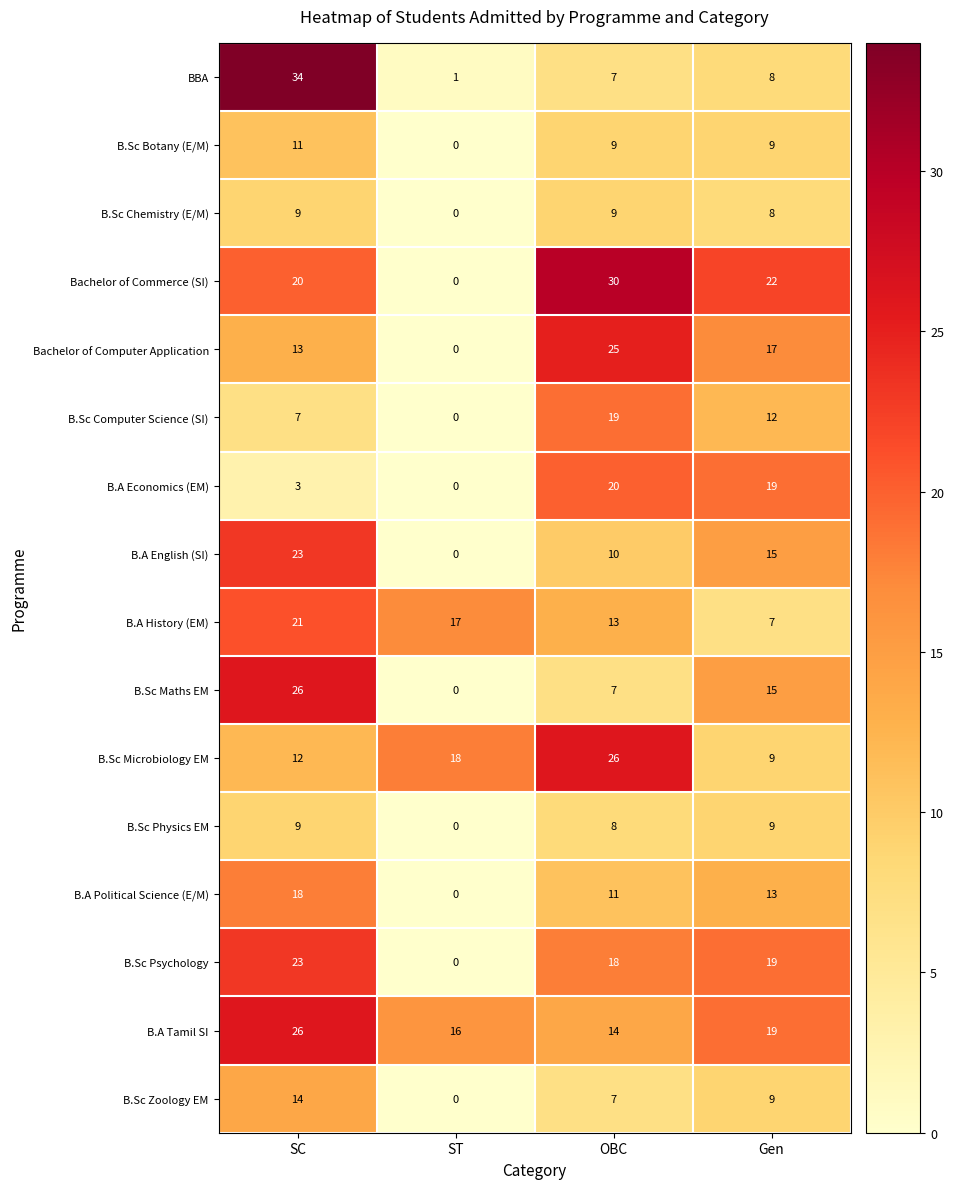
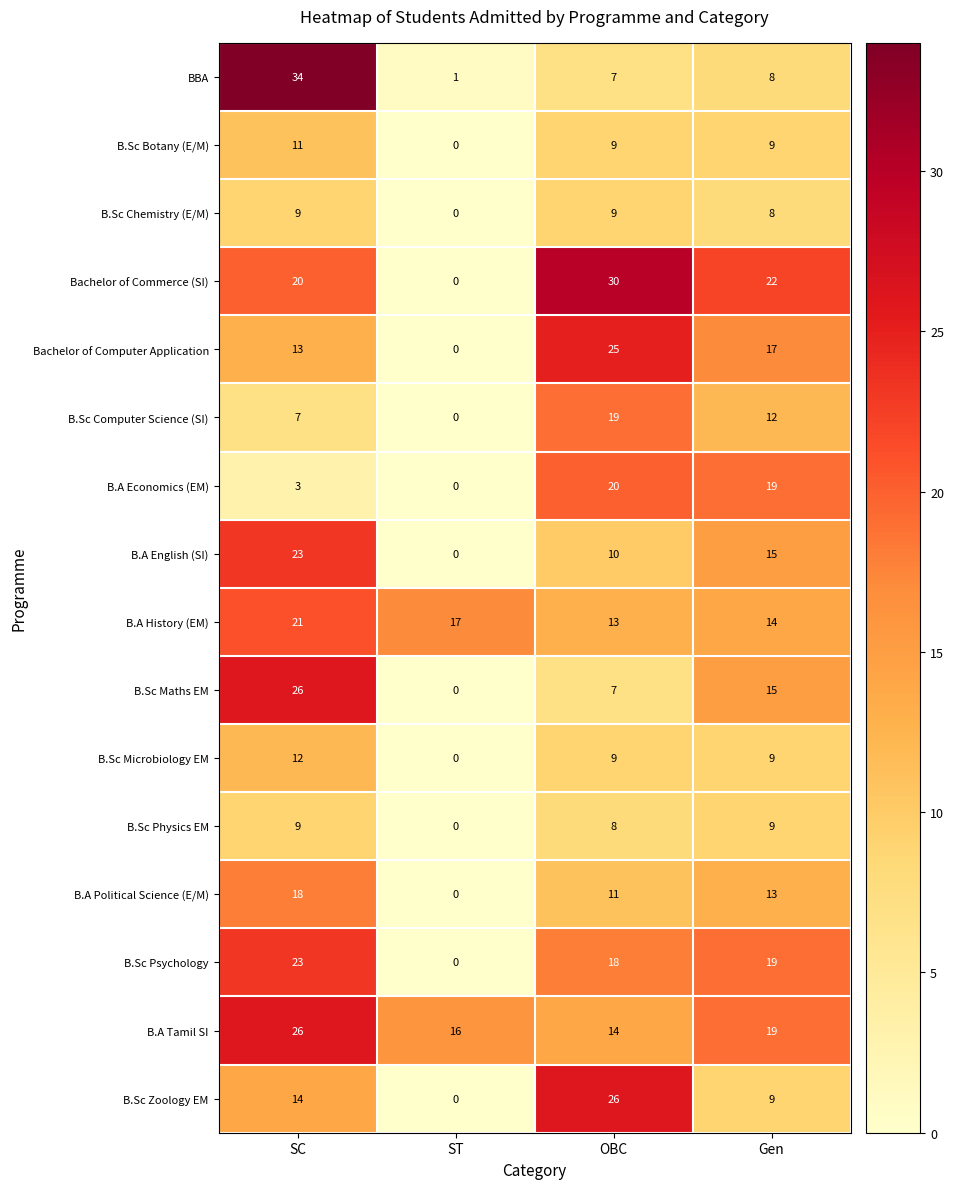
B.A History (EM), Gen: 7 -> 14
B.Sc Microbiology EM, ST: 18 -> 0
B.Sc Microbiology EM, OBC: 26 -> 9
B.Sc Zoology EM, OBC: 7 -> 26
